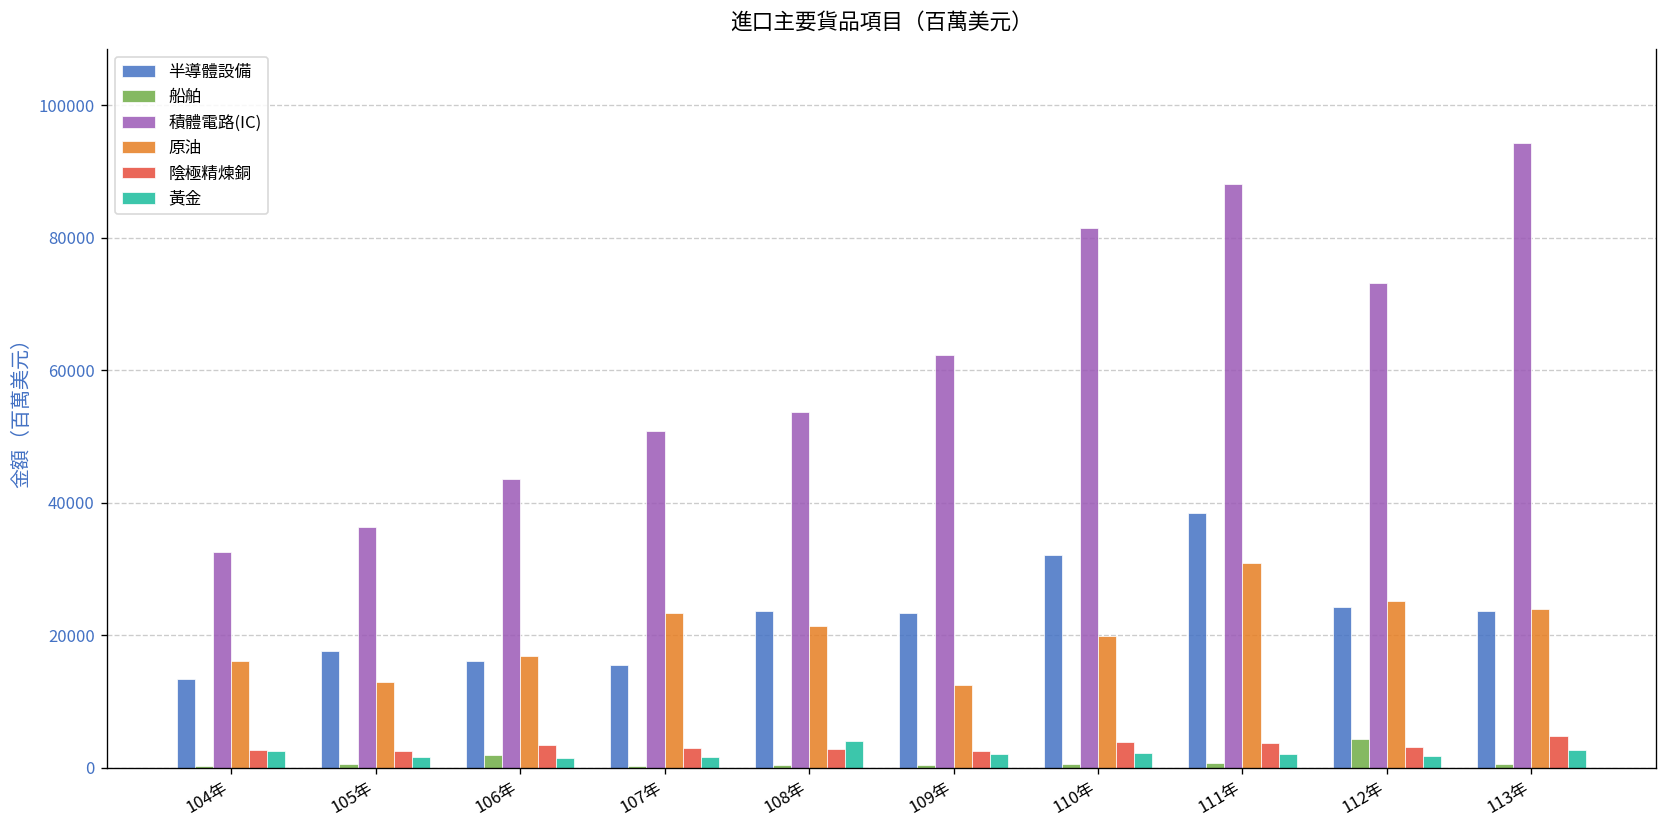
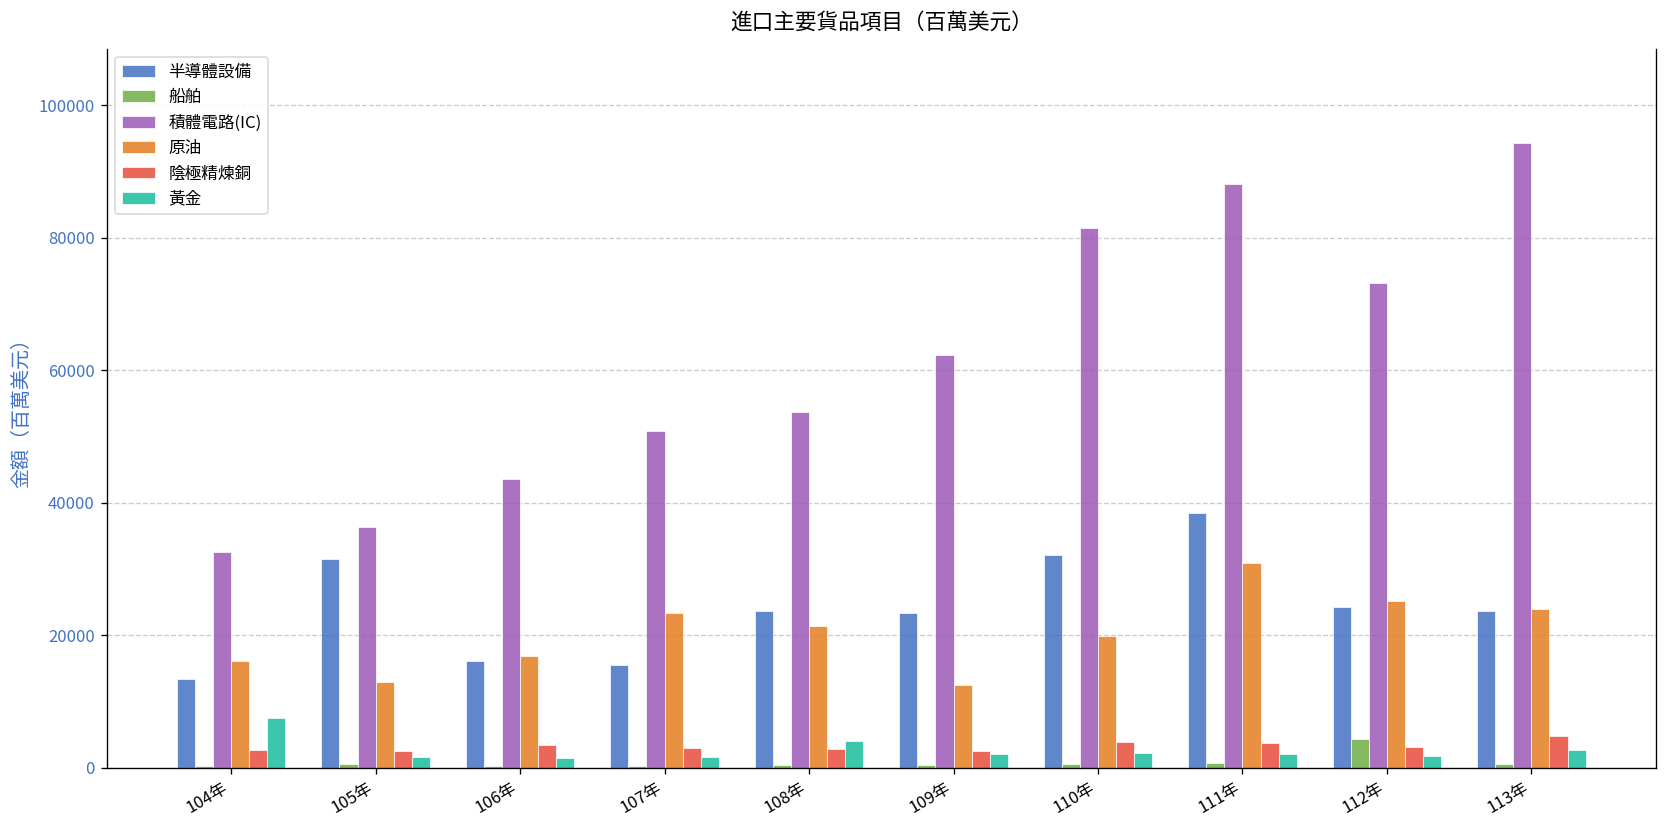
黃金, 104年: 3000 -> 7000
半導體設備, 105年: 18000 -> 31000
船舶, 106年: 2000 -> 0
